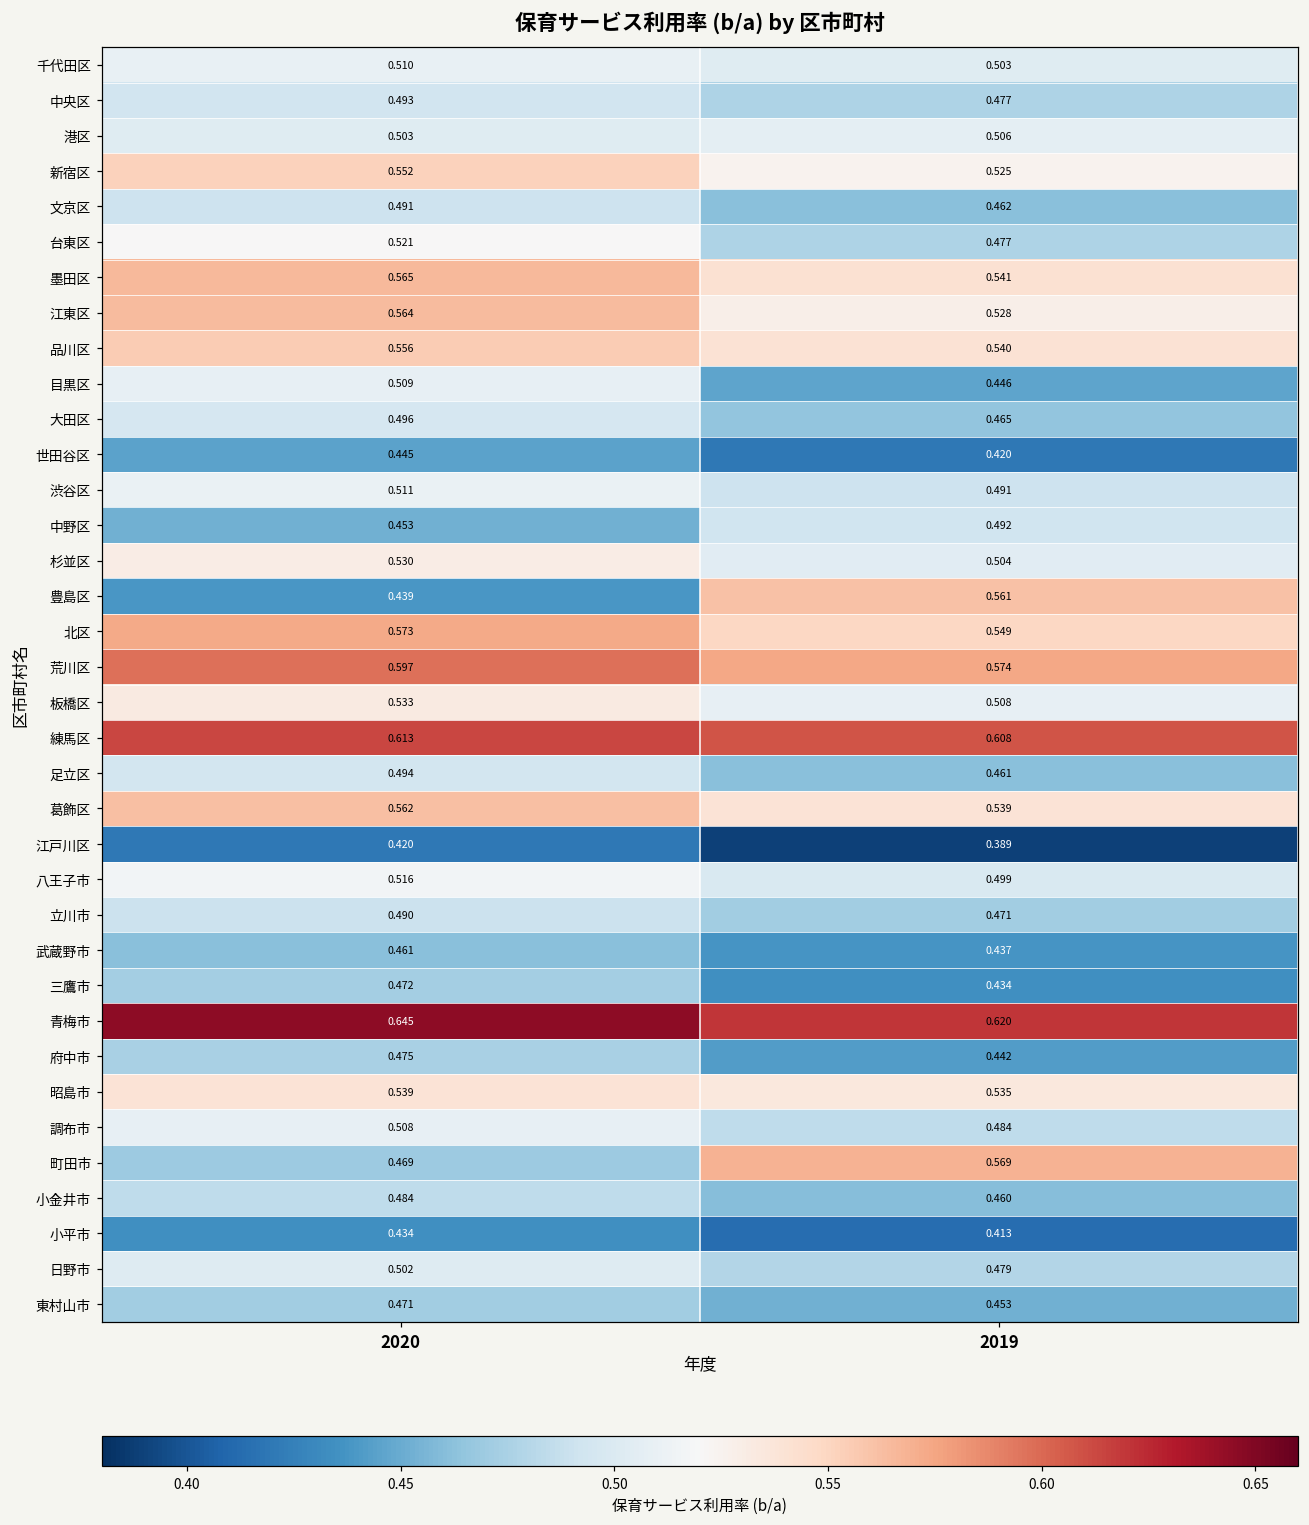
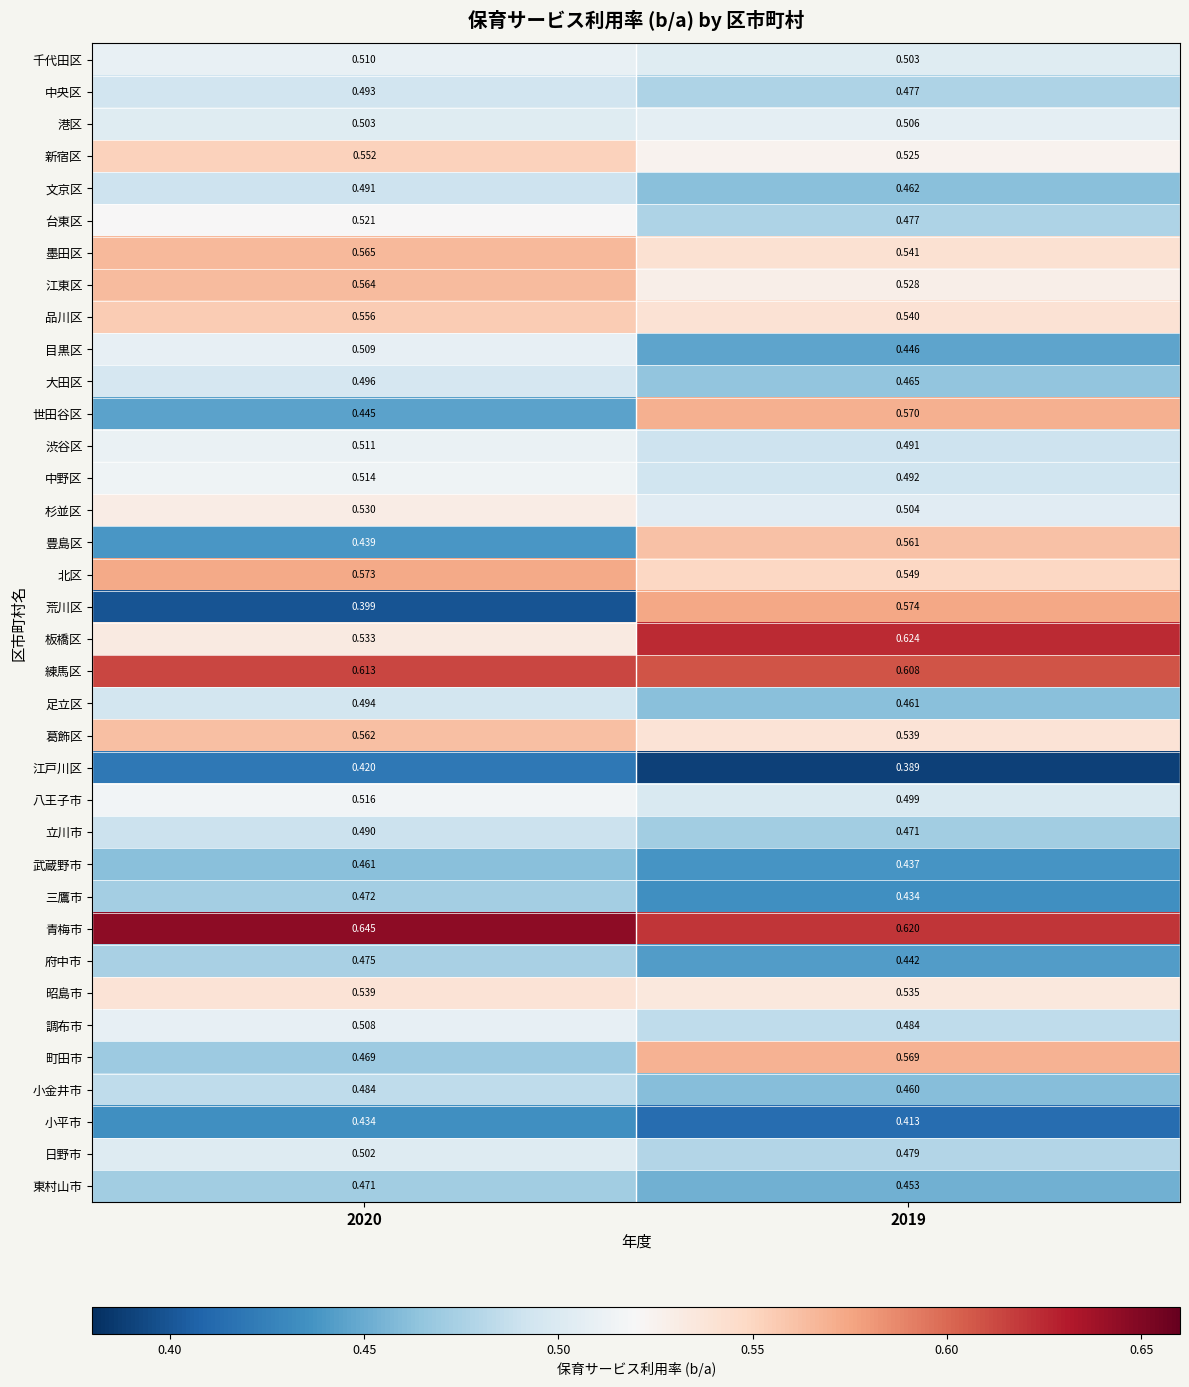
世田谷区, 2019: 0.420 -> 0.570
中野区, 2020: 0.453 -> 0.514
荒川区, 2020: 0.597 -> 0.399
板橋区, 2019: 0.508 -> 0.624
